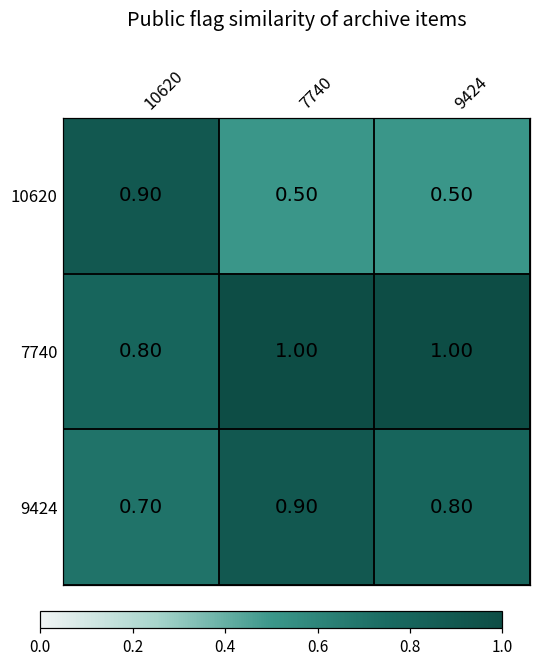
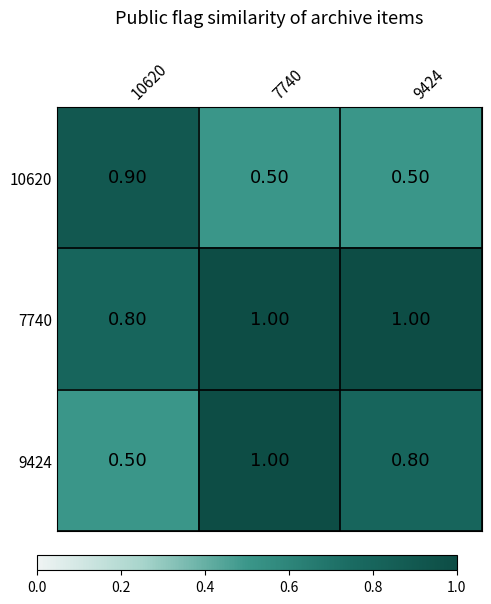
9424, 10620: 0.70 -> 0.50
9424, 7740: 0.90 -> 1.00
